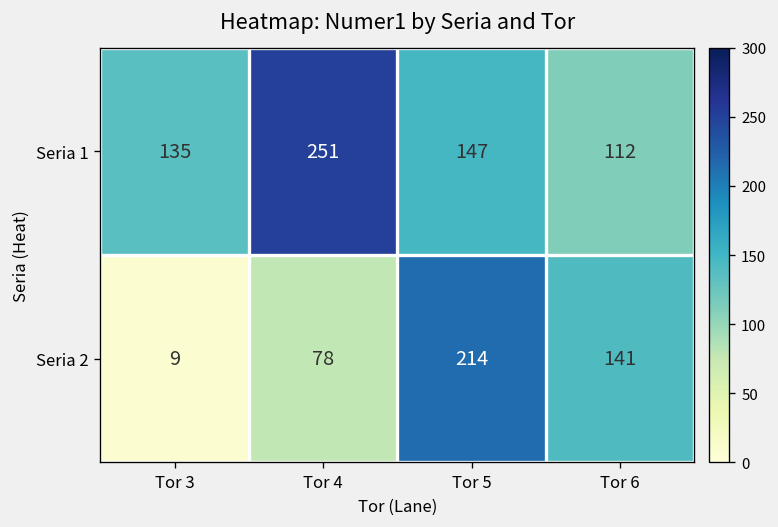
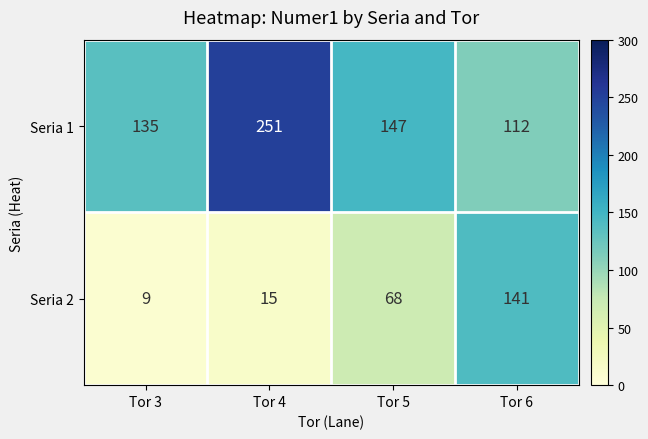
Seria 2, Tor 4: 78 -> 15
Seria 2, Tor 5: 214 -> 68
